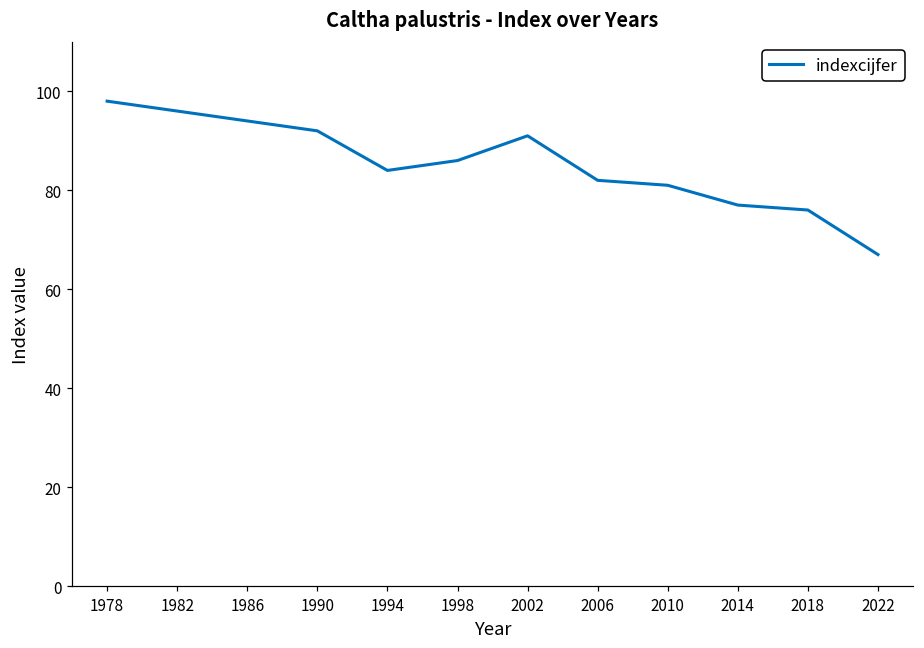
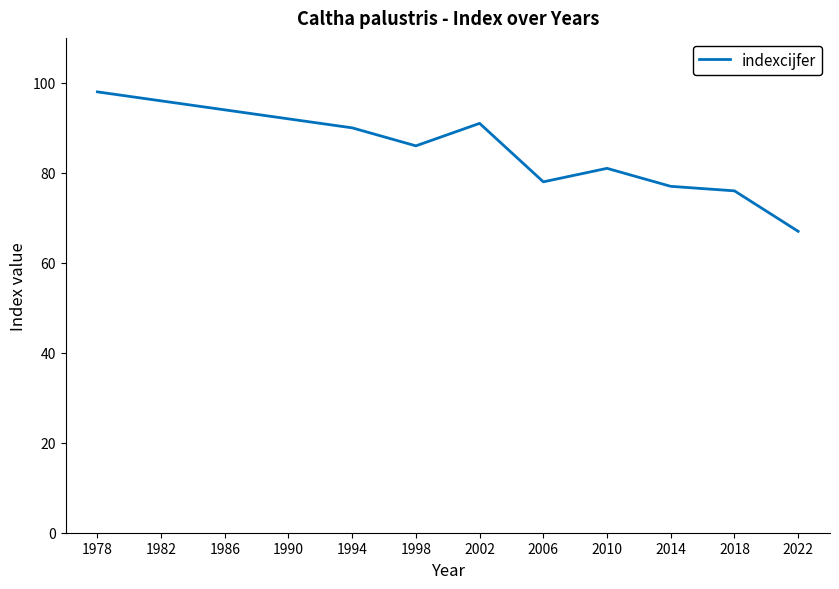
1994: 84 -> 90
2006: 82 -> 78
